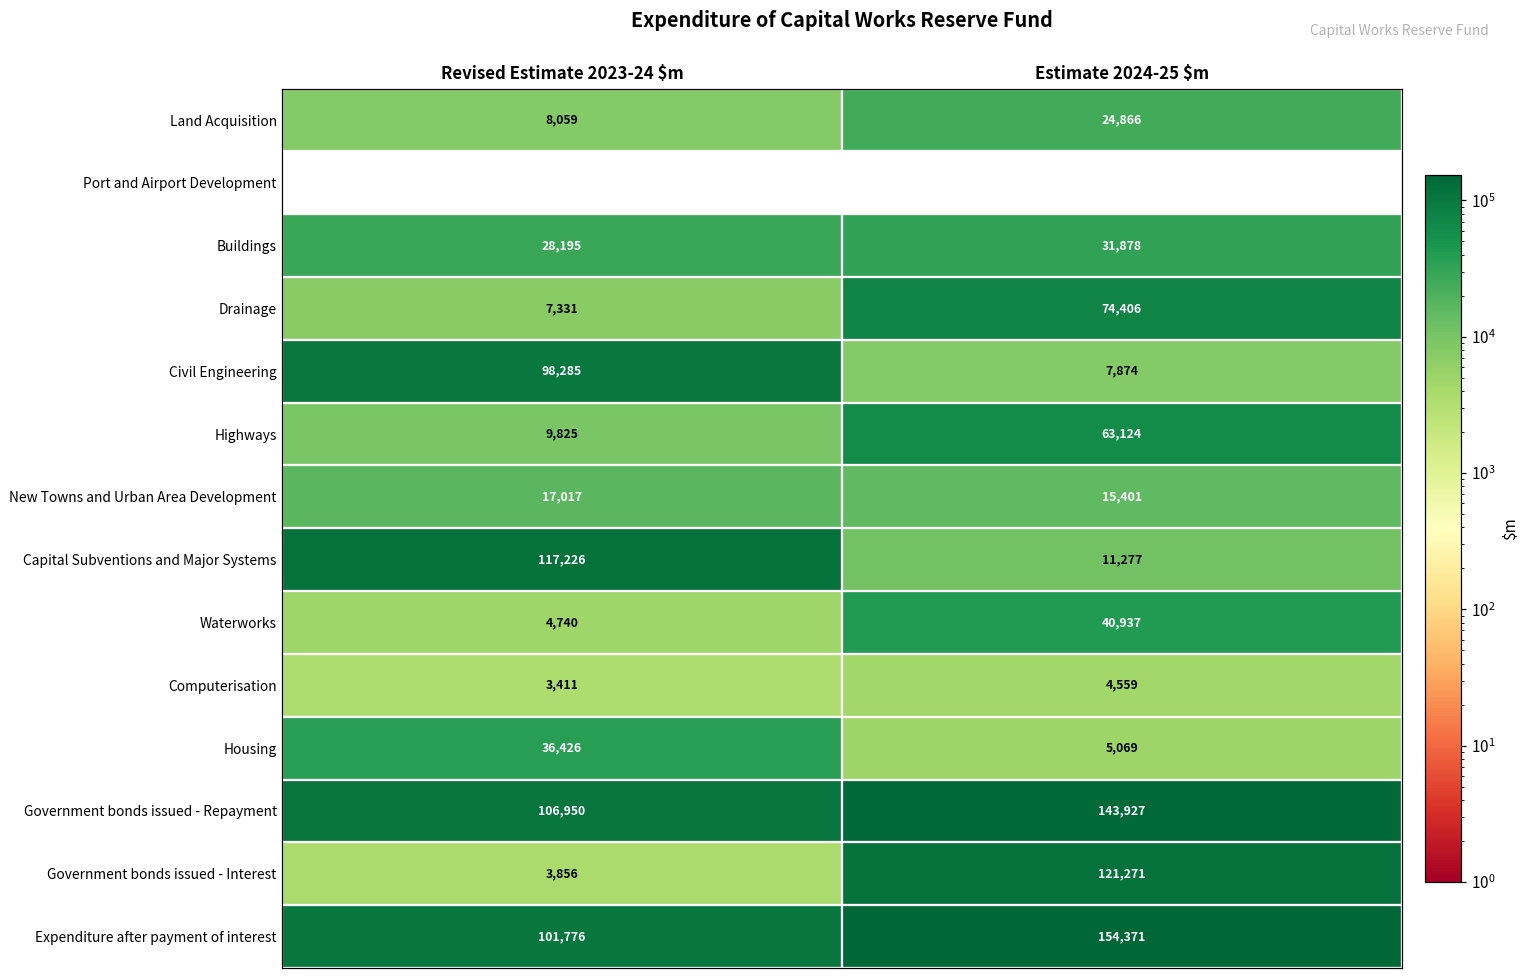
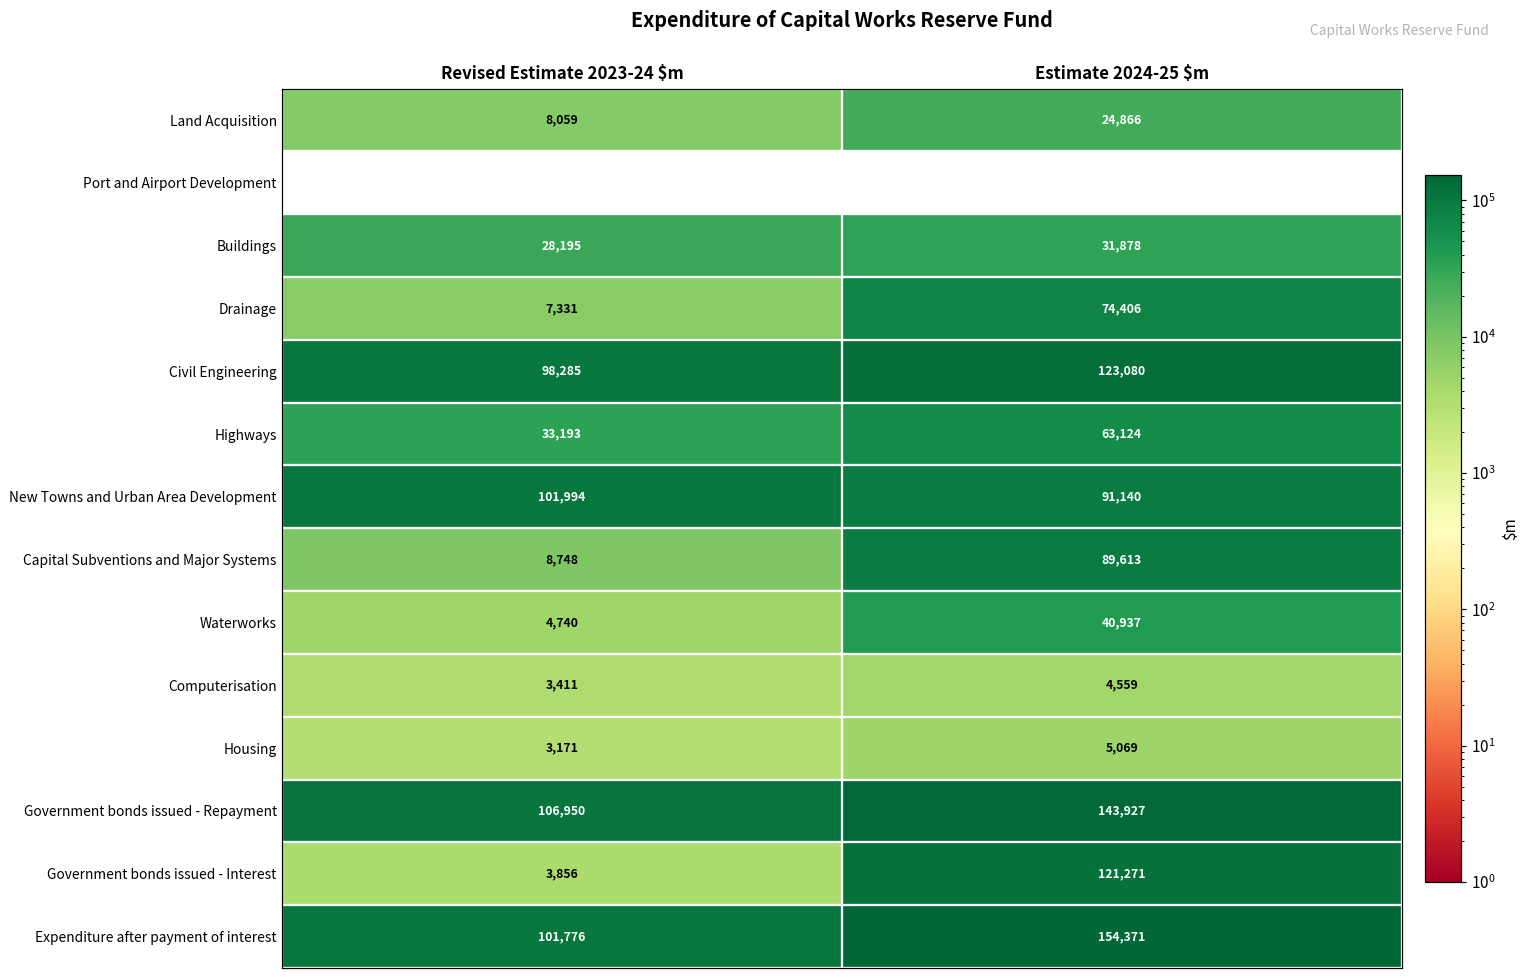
Civil Engineering, Estimate 2024-25 $m: 7,874 -> 123,080
Highways, Revised Estimate 2023-24 $m: 9,825 -> 33,193
New Towns and Urban Area Development, Revised Estimate 2023-24 $m: 17,017 -> 101,994
New Towns and Urban Area Development, Estimate 2024-25 $m: 15,401 -> 91,140
Capital Subventions and Major Systems, Revised Estimate 2023-24 $m: 117,226 -> 8,748
Capital Subventions and Major Systems, Estimate 2024-25 $m: 11,277 -> 89,613
Housing, Revised Estimate 2023-24 $m: 36,426 -> 3,171
